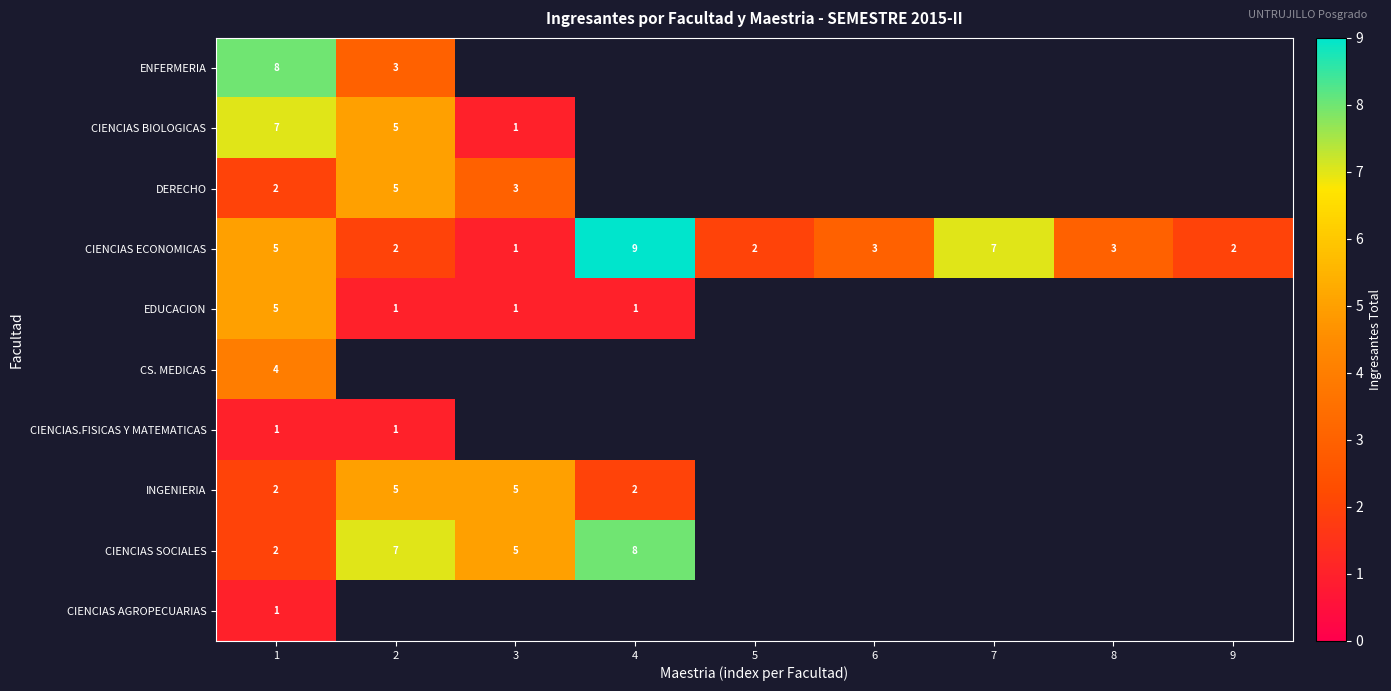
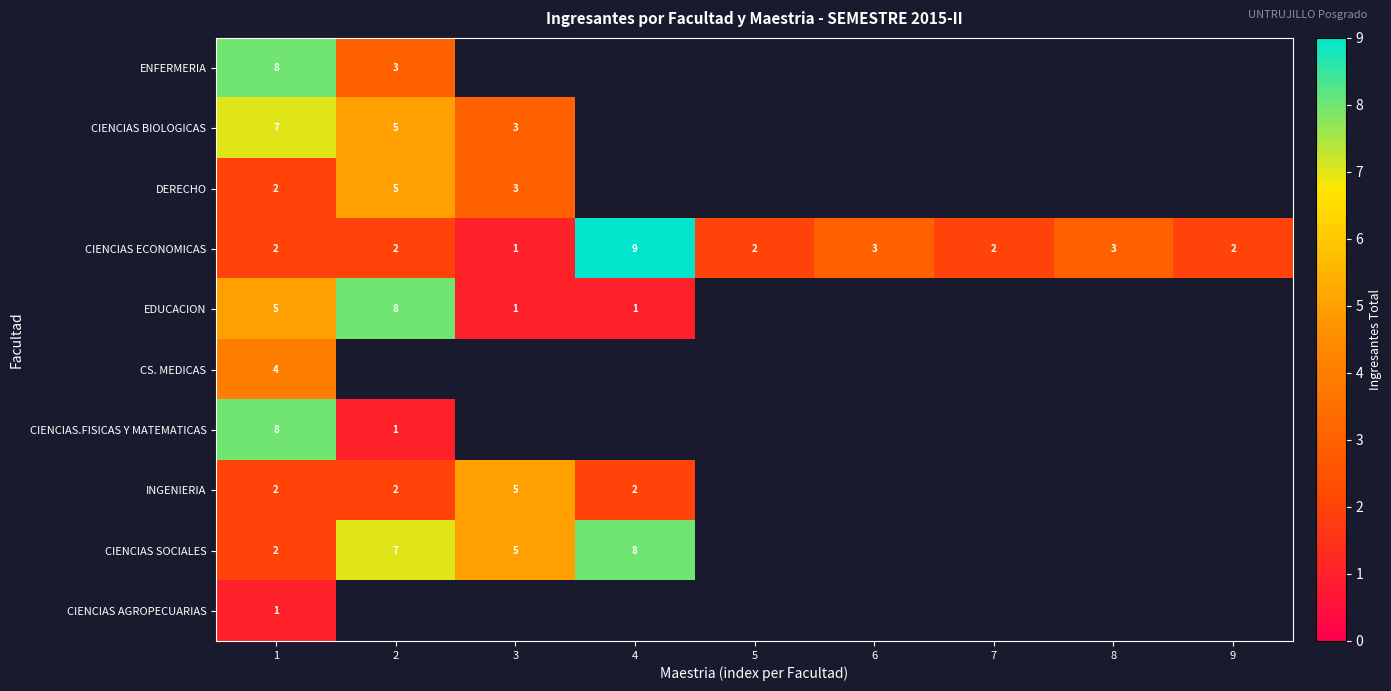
CIENCIAS BIOLOGICAS, 3: 1 -> 3
CIENCIAS ECONOMICAS, 1: 5 -> 2
CIENCIAS ECONOMICAS, 7: 7 -> 2
EDUCACION, 2: 1 -> 8
CIENCIAS.FISICAS Y MATEMATICAS, 1: 1 -> 8
INGENIERIA, 2: 5 -> 2
